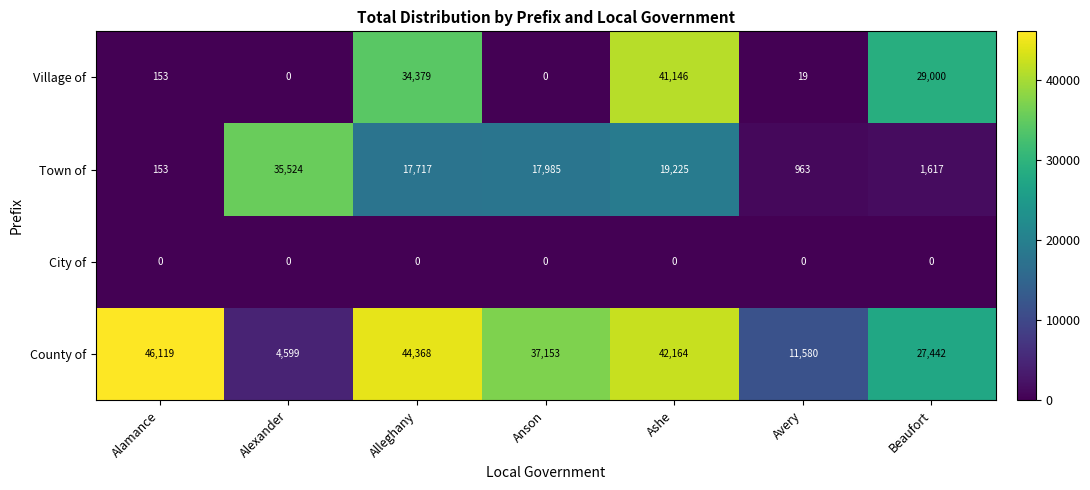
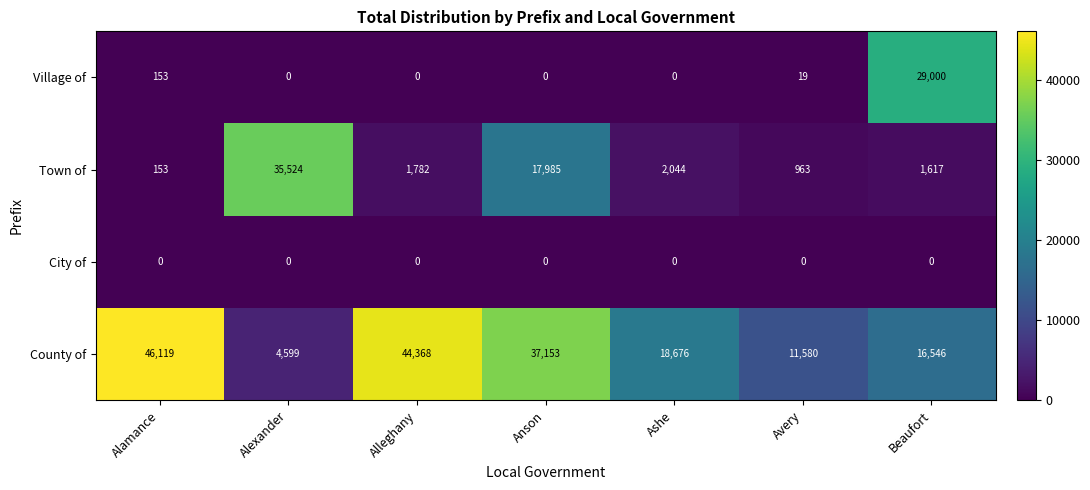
Village of, Alleghany: 34,379 -> 0
Village of, Ashe: 41,146 -> 0
Town of, Alleghany: 17,717 -> 1,782
Town of, Ashe: 19,225 -> 2,044
County of, Ashe: 42,164 -> 18,676
County of, Beaufort: 27,442 -> 16,546
